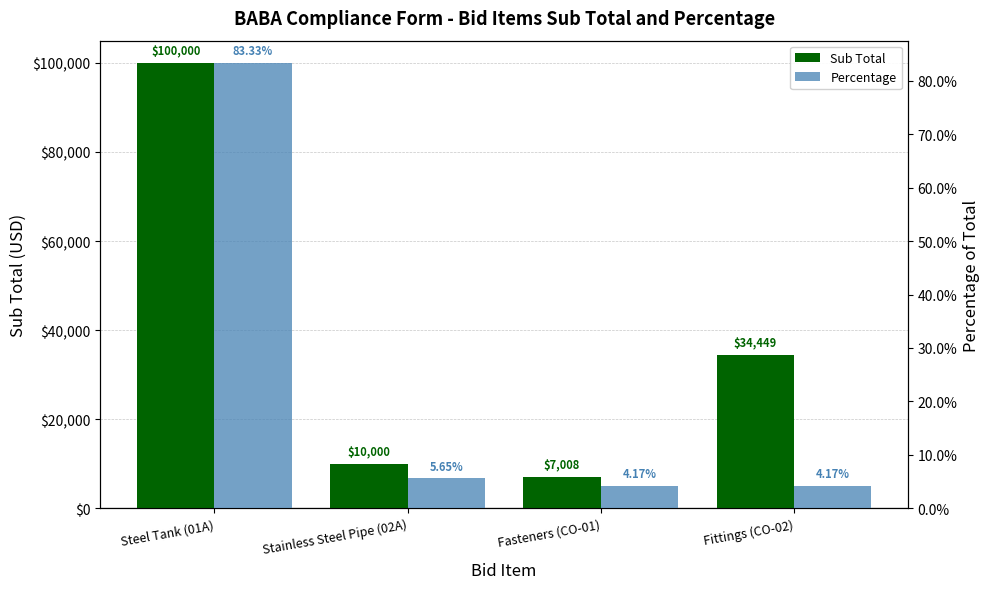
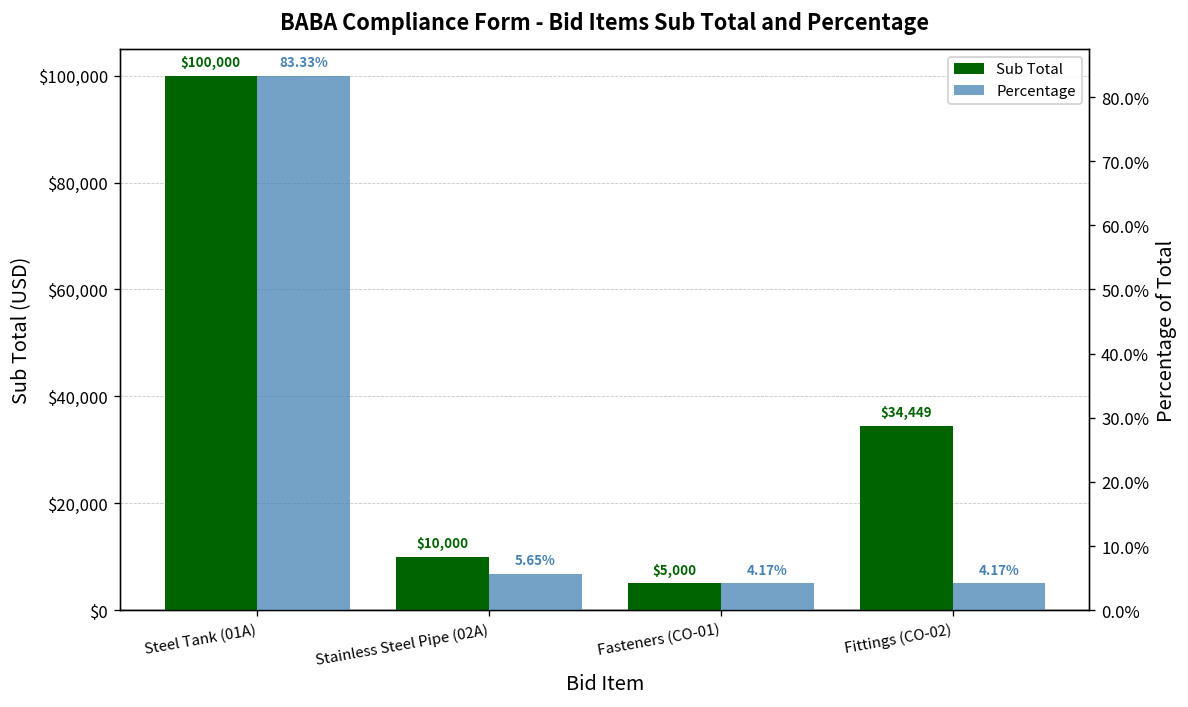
Sub Total, Fasteners (CO-01): $7,008 -> $5,000
